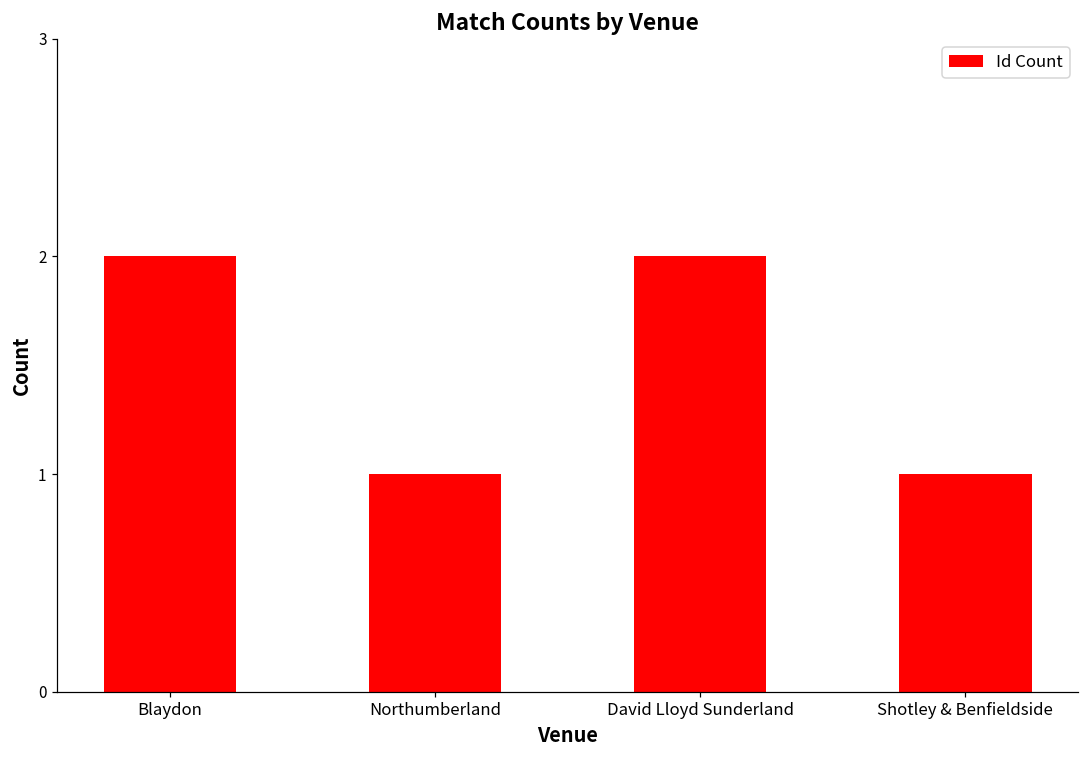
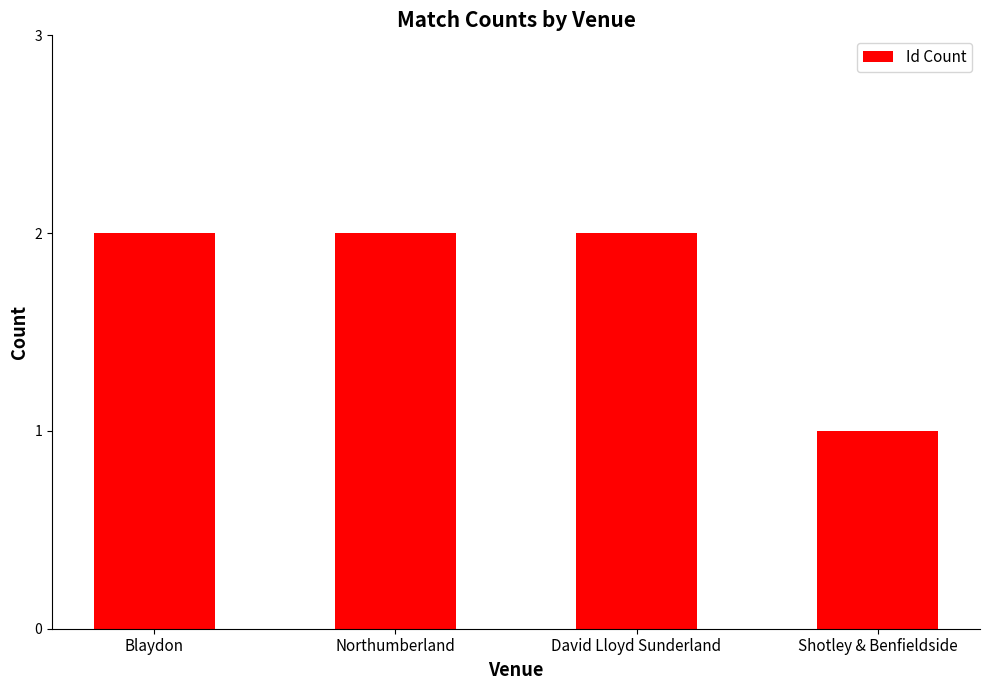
Northumberland: 1 -> 2
